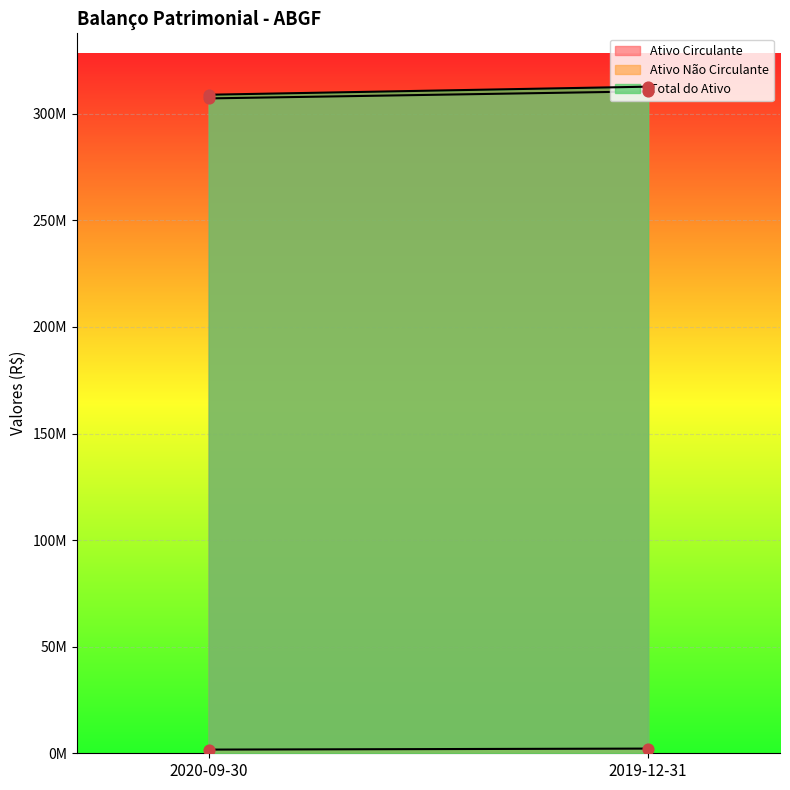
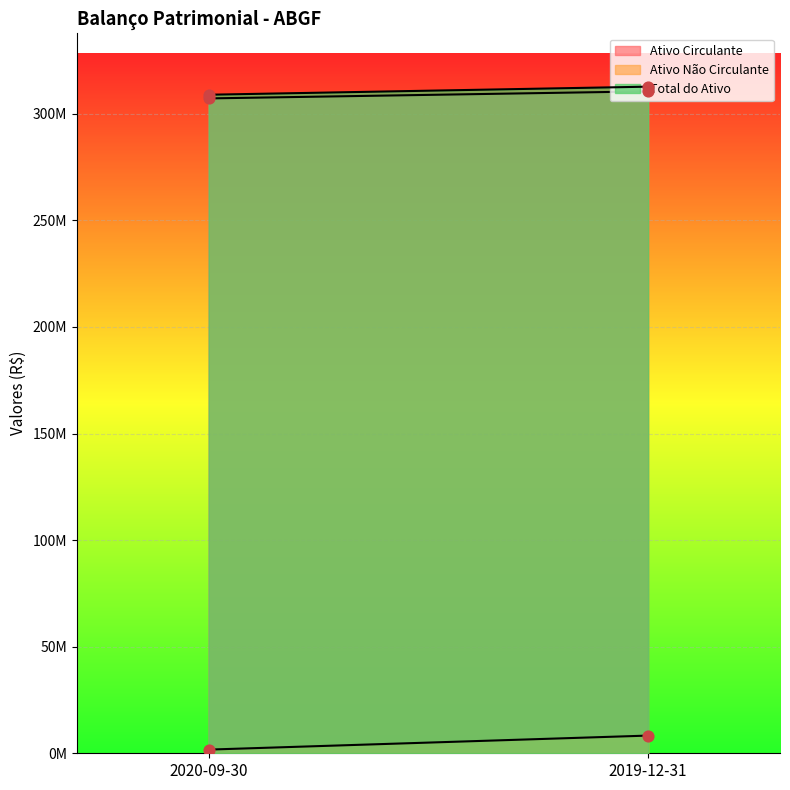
Ativo Não Circulante, 2019-12-31: 2000000 -> 8000000
